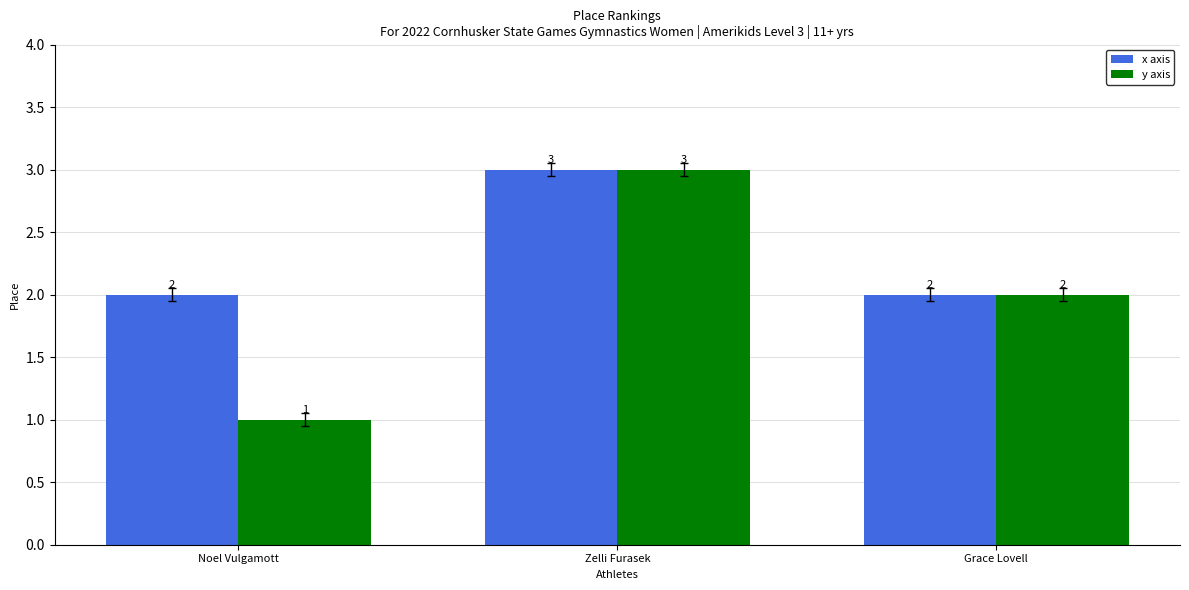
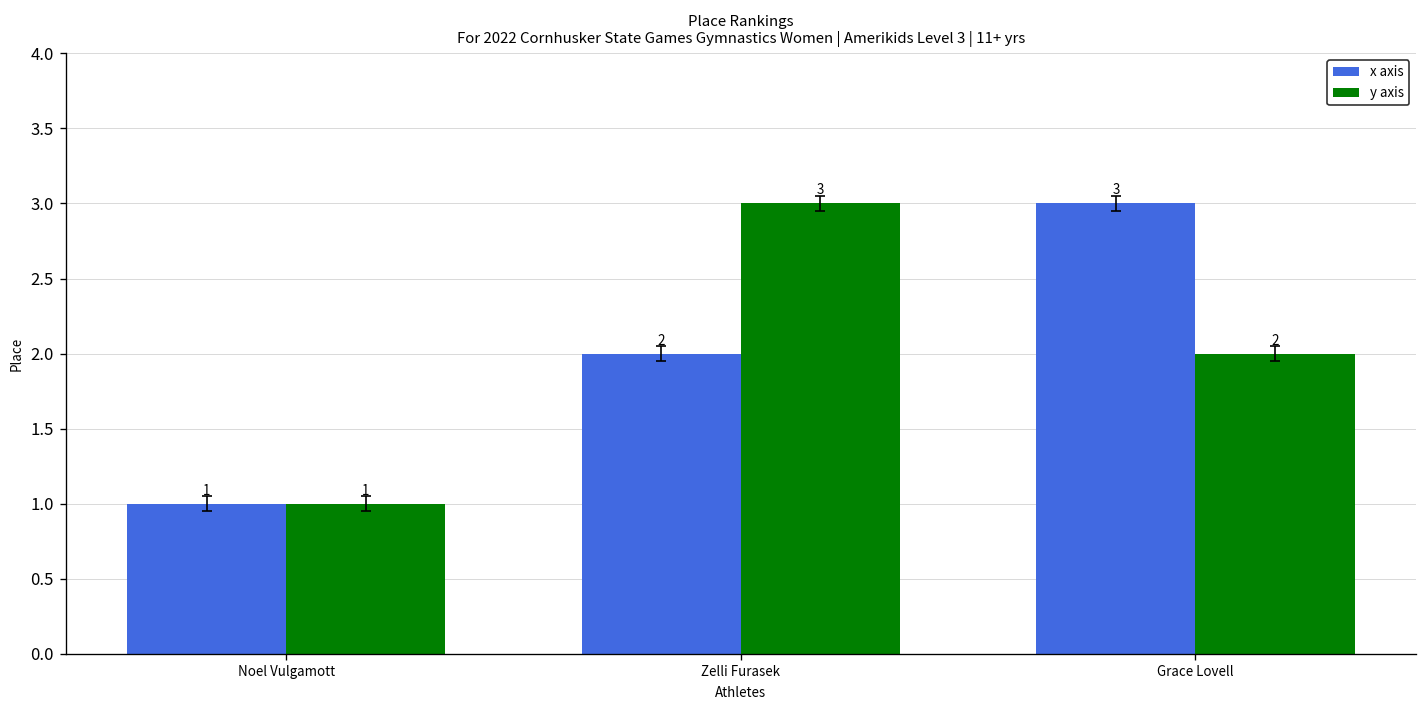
x axis, Noel Vulgamott: 2 -> 1
x axis, Zelli Furasek: 3 -> 2
x axis, Grace Lovell: 2 -> 3
